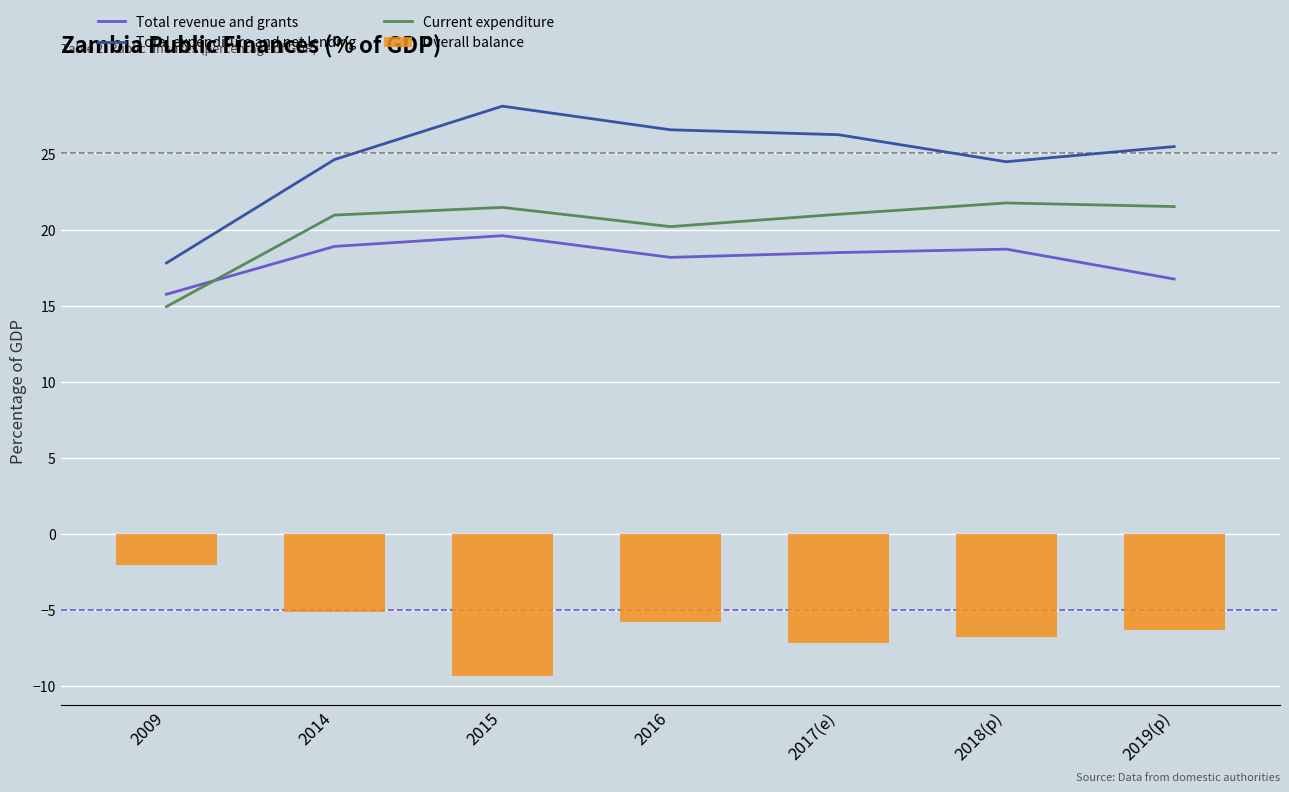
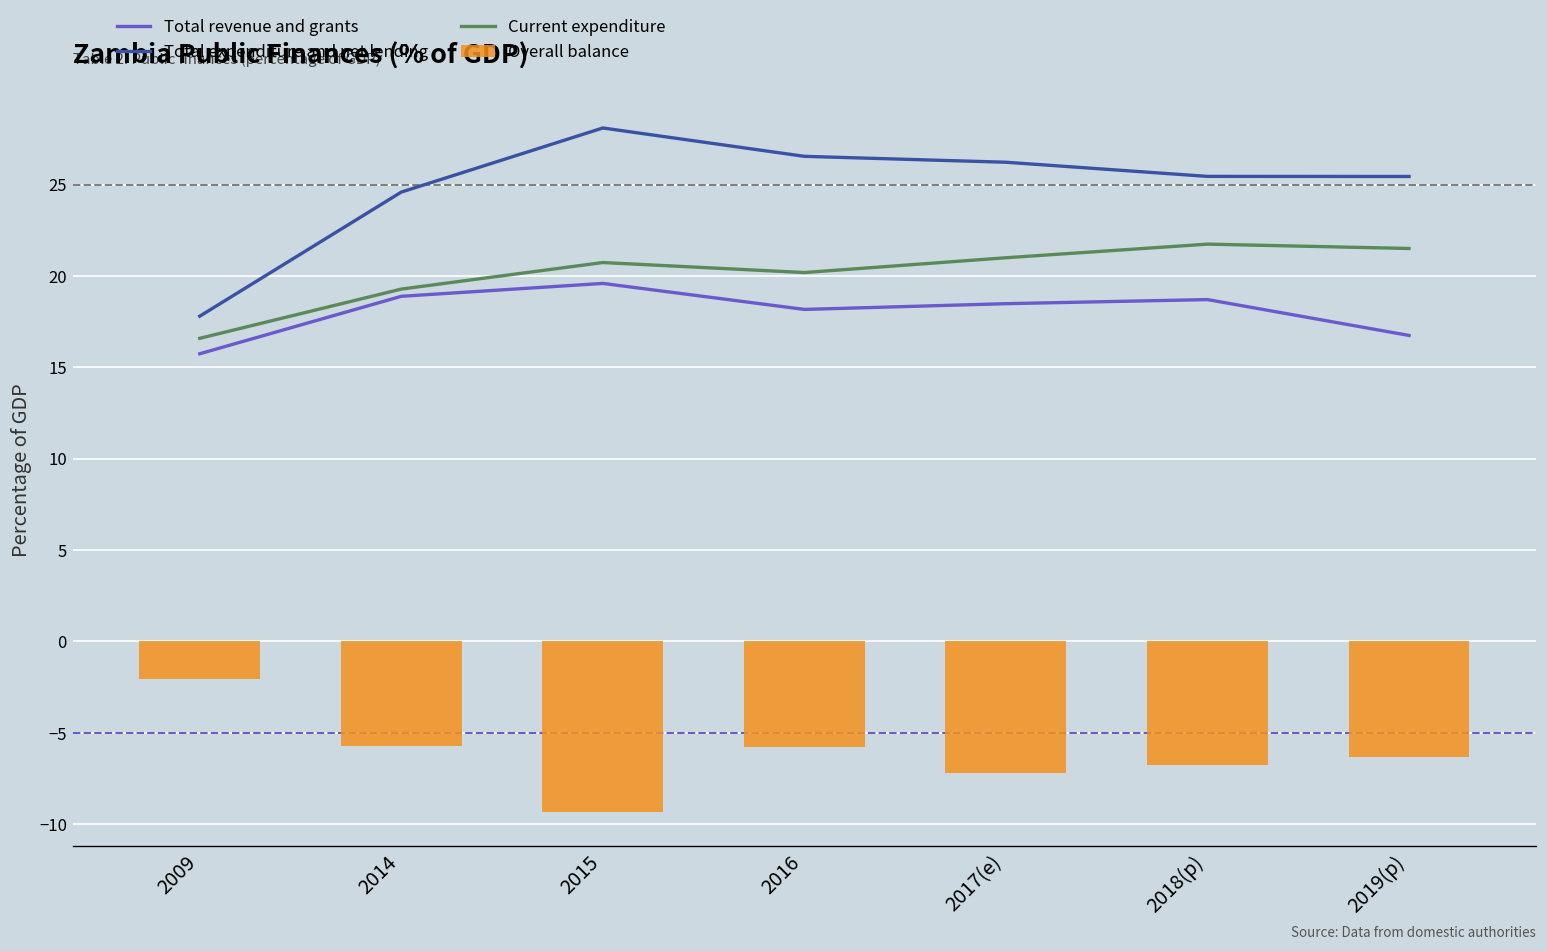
Current expenditure, 2009: 14.9 -> 16.6
Overall balance, 2014: -5.1 -> -5.7
Current expenditure, 2014: 21.0 -> 19.3
Current expenditure, 2015: 21.5 -> 20.7
Total expenditure and net lending, 2018(p): 24.5 -> 25.5
